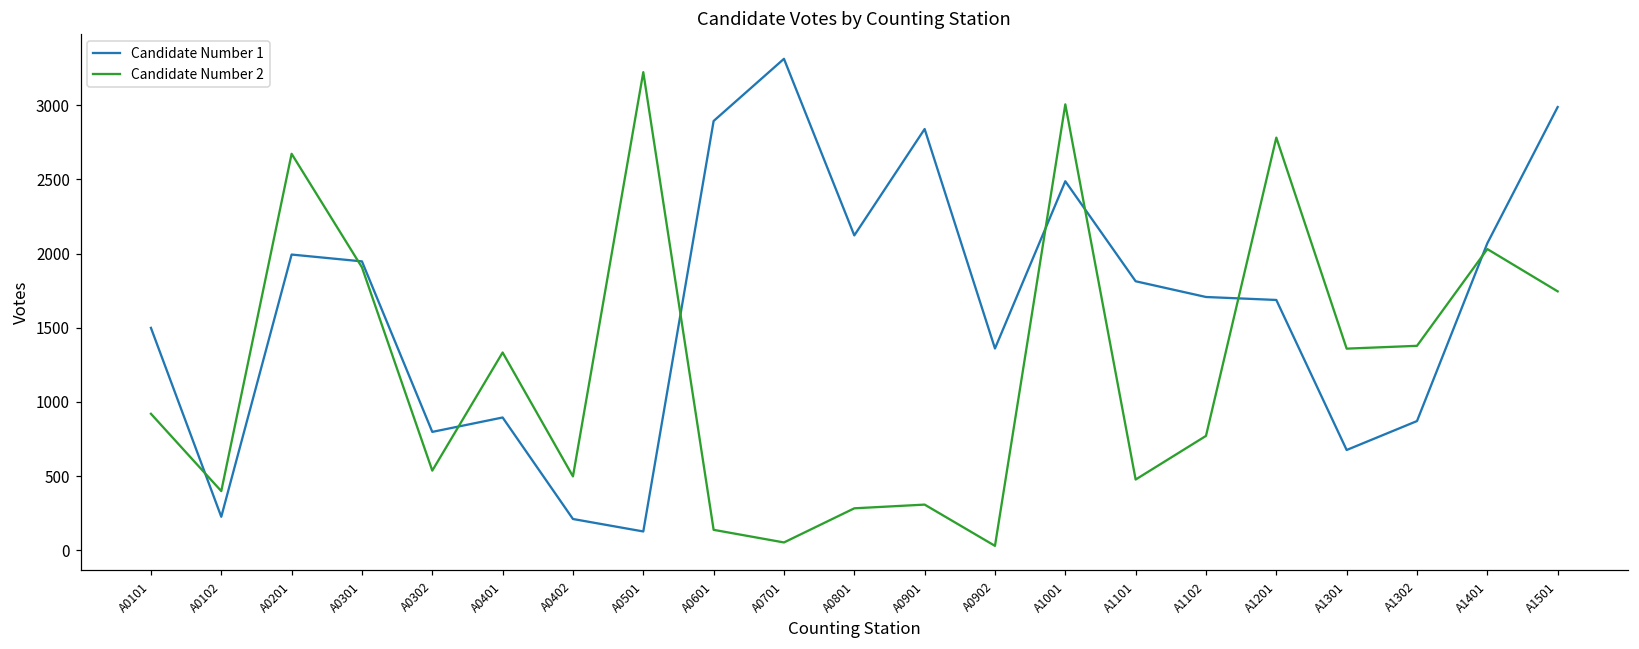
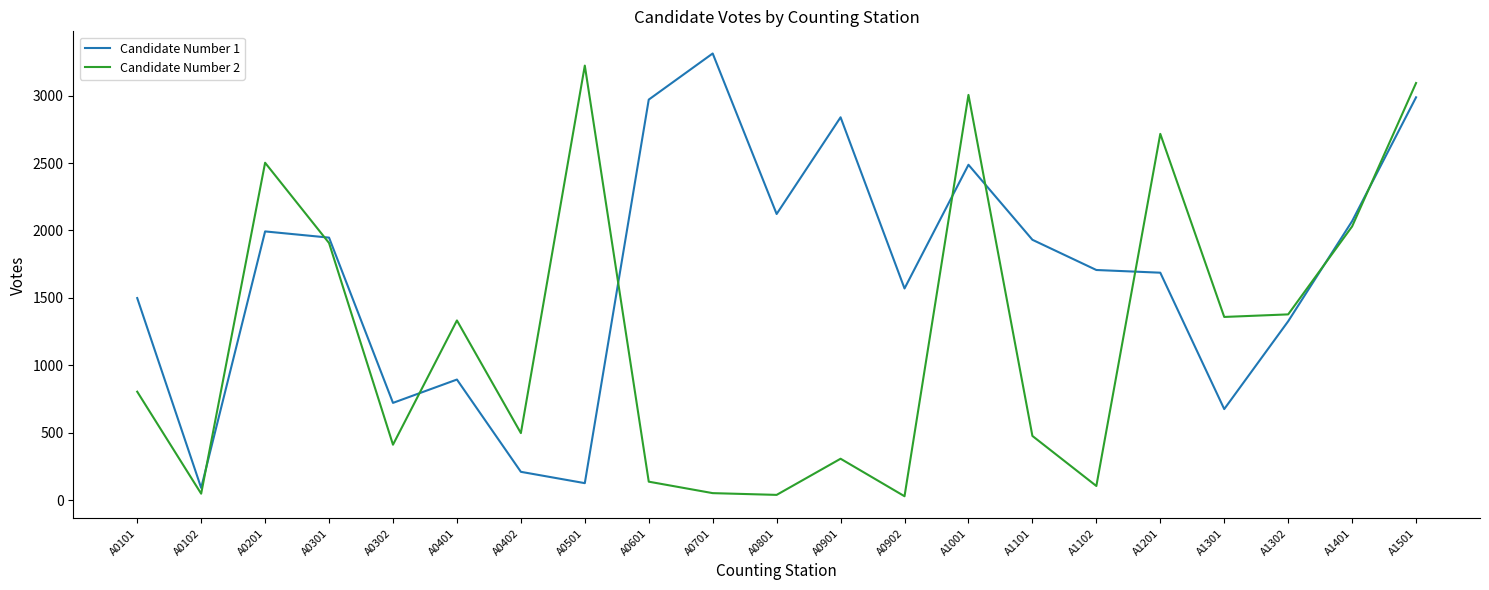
Candidate Number 2, A0101: 920 -> 810
Candidate Number 1, A0102: 230 -> 90
Candidate Number 2, A0102: 400 -> 50
Candidate Number 2, A0201: 2670 -> 2500
Candidate Number 1, A0302: 800 -> 720
Candidate Number 2, A0302: 540 -> 410
Candidate Number 1, A0601: 2890 -> 2970
Candidate Number 2, A0801: 280 -> 40
Candidate Number 1, A0902: 1360 -> 1570
Candidate Number 1, A1101: 1810 -> 1930
Candidate Number 2, A1102: 770 -> 110
Candidate Number 2, A1201: 2780 -> 2720
Candidate Number 1, A1302: 870 -> 1330
Candidate Number 2, A1501: 1750 -> 3090
